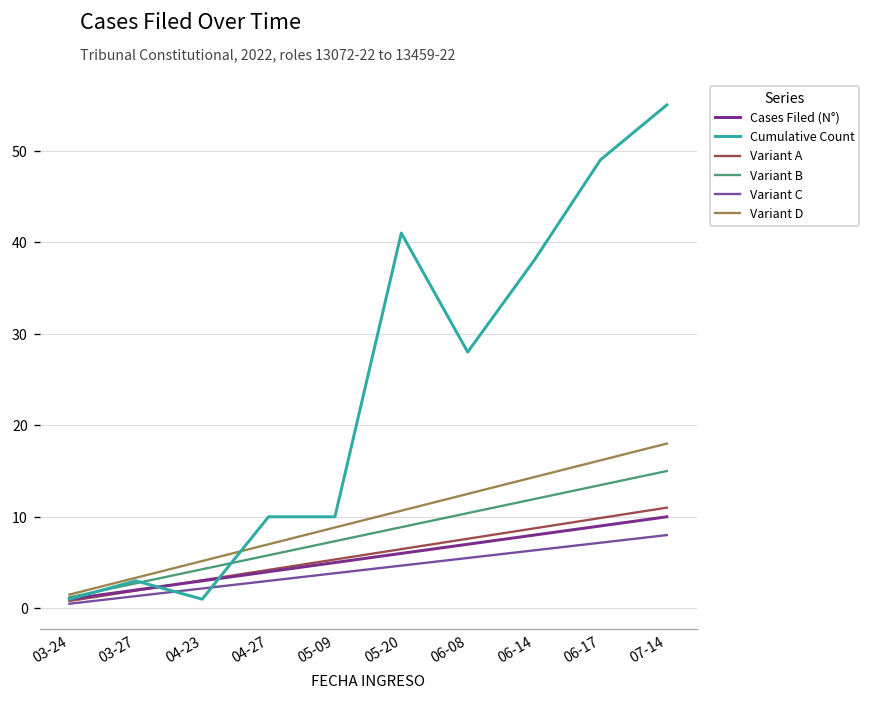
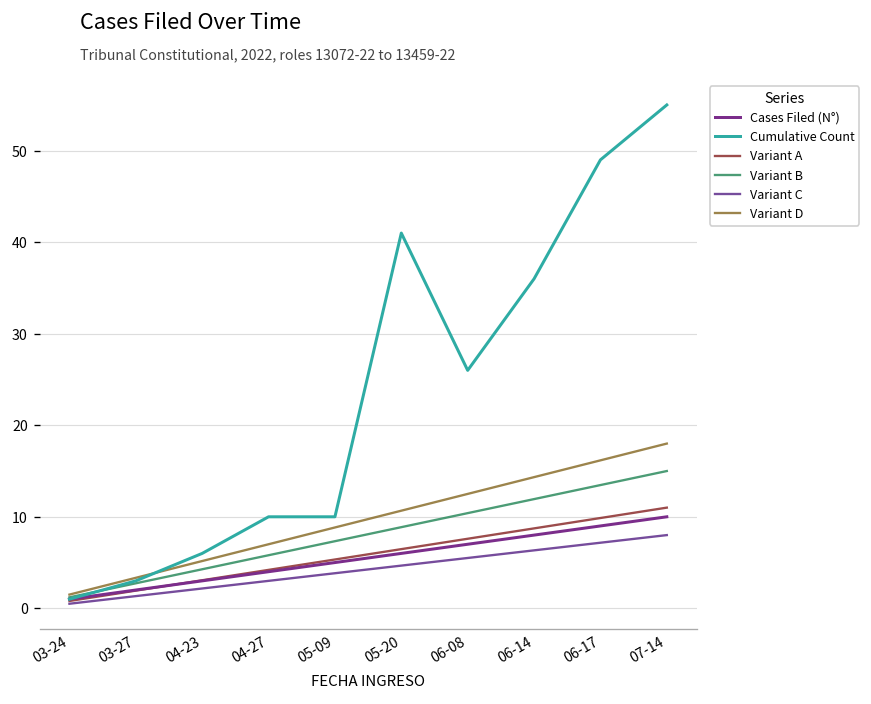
Cumulative Count, 04-23: 1 -> 6
Cumulative Count, 06-08: 28 -> 26
Cumulative Count, 06-14: 38 -> 36
